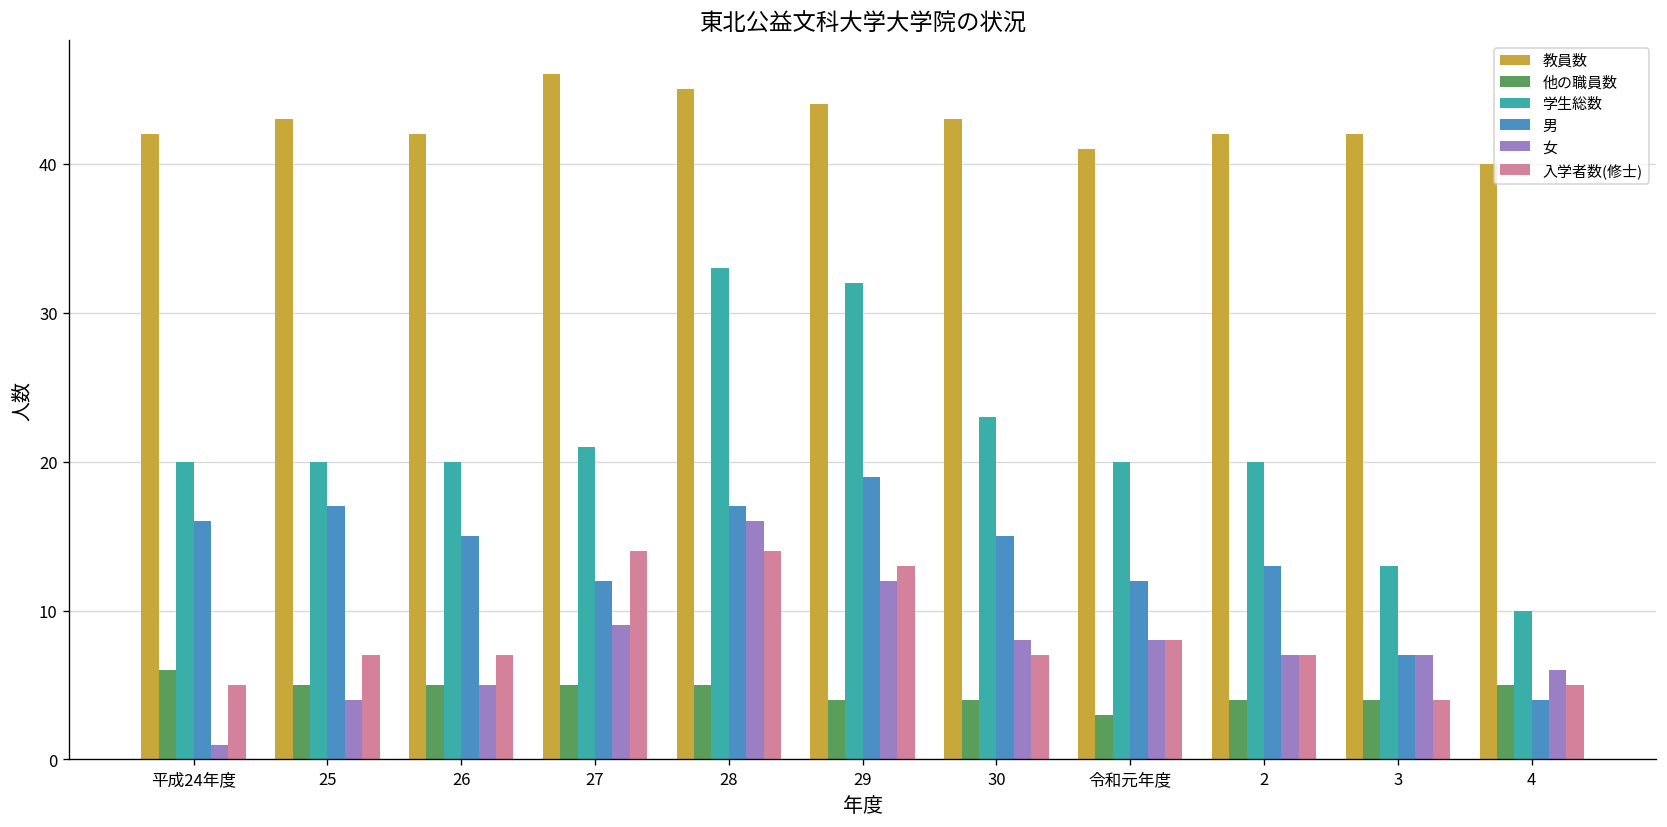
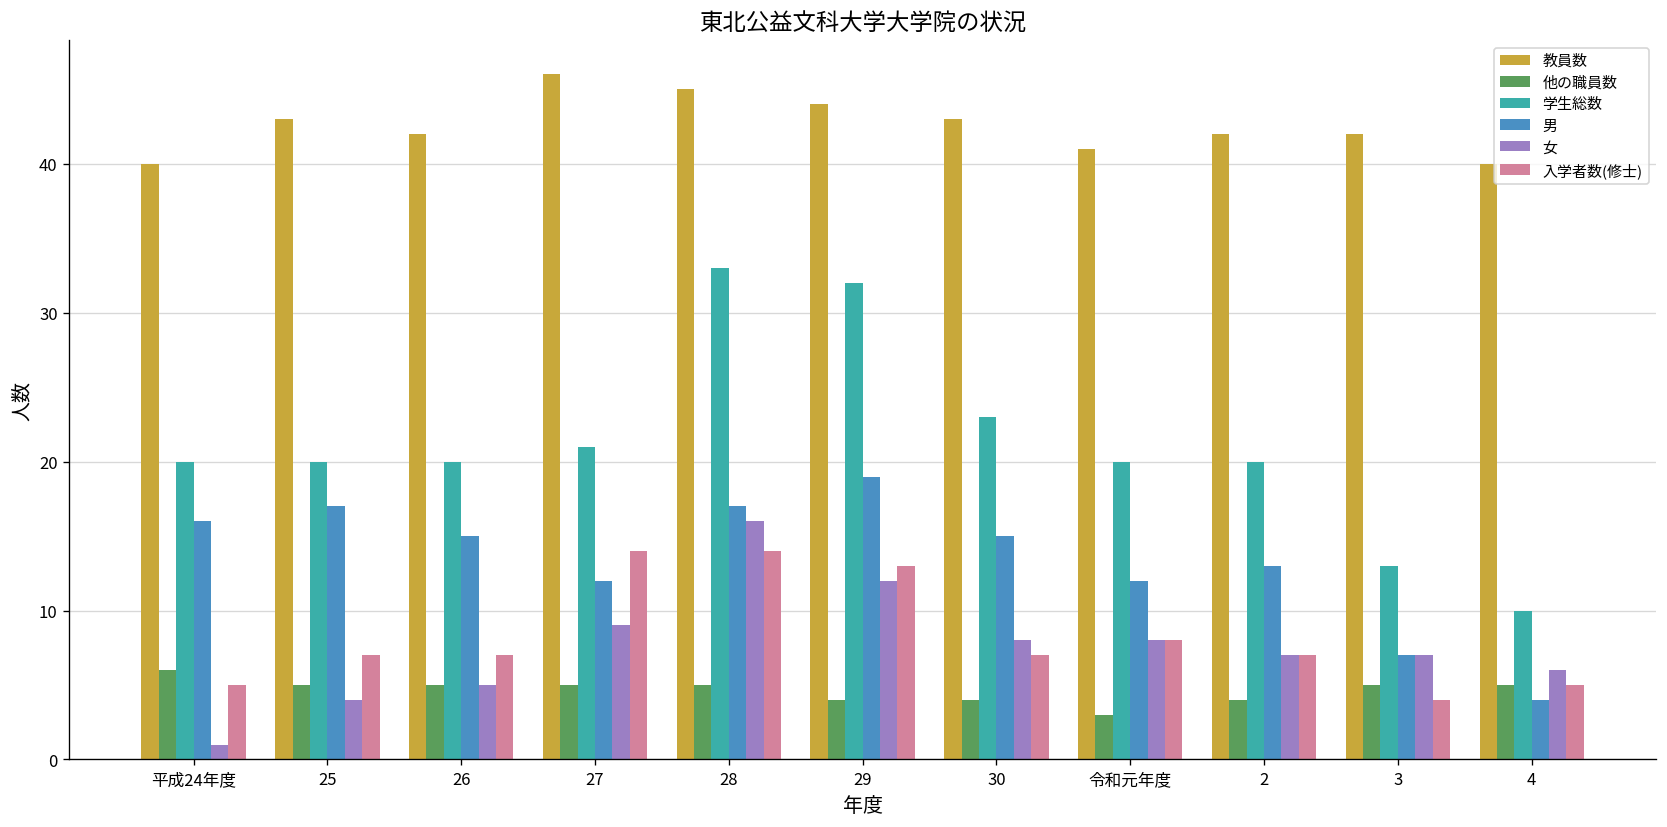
教員数, 平成24年度: 42 -> 40
他の職員数, 3: 4 -> 5
